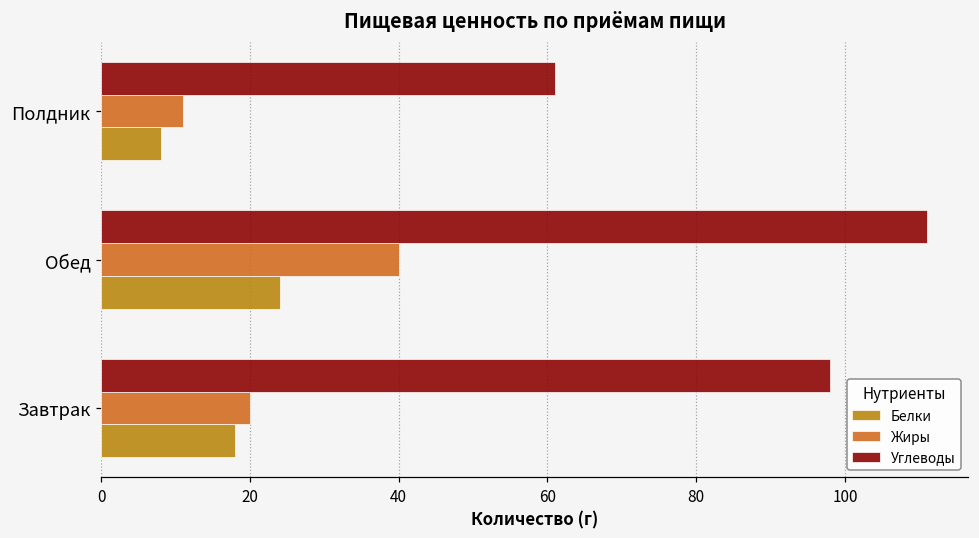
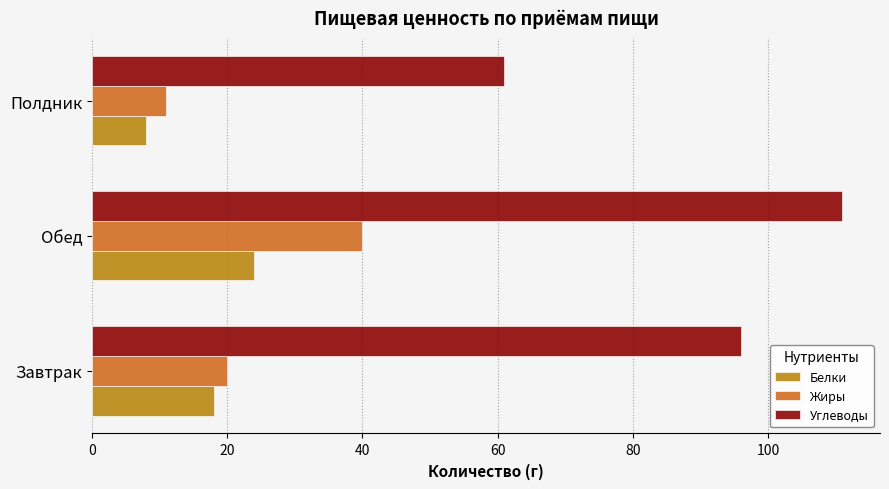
Углеводы, Завтрак: 98 -> 96
